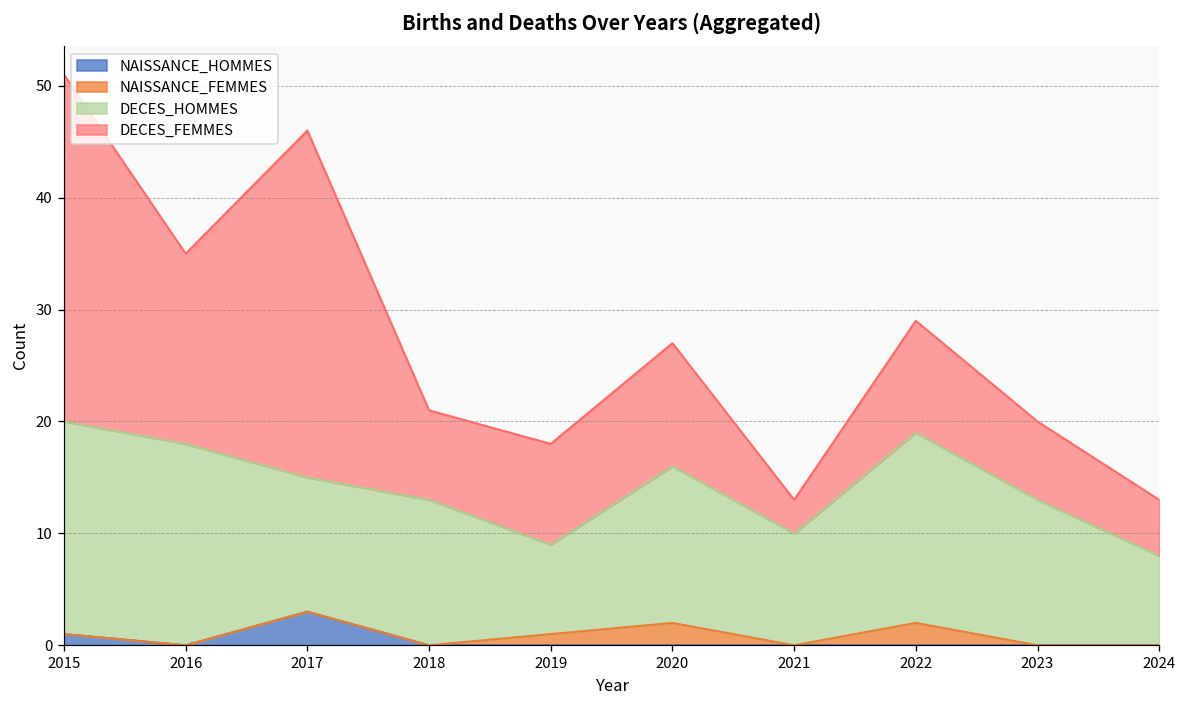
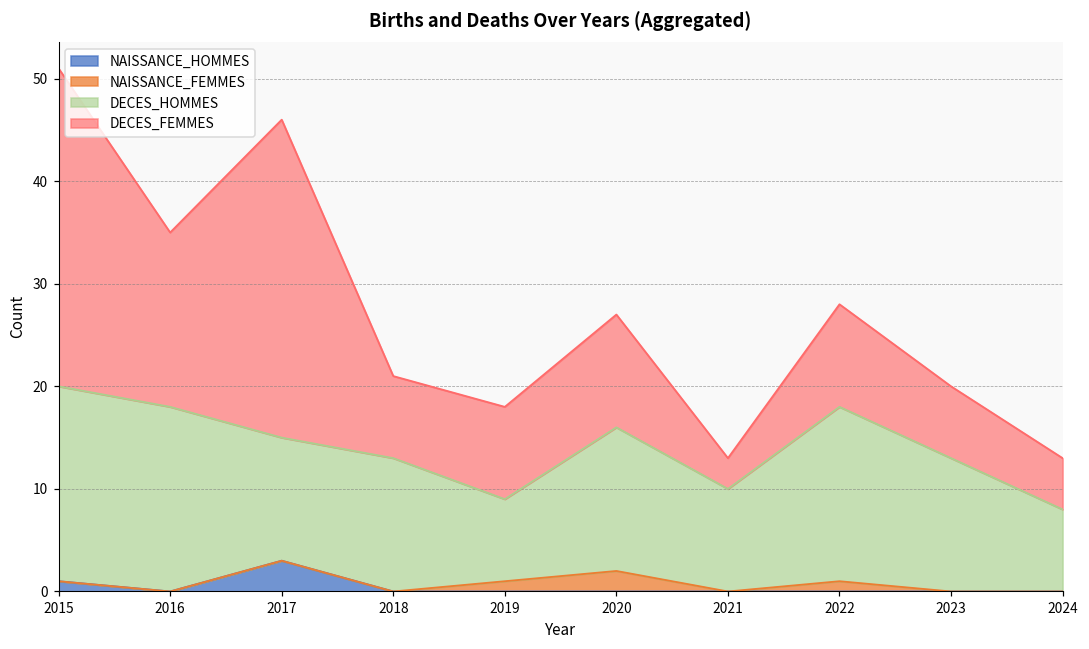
NAISSANCE_FEMMES, 2022: 2 -> 1
